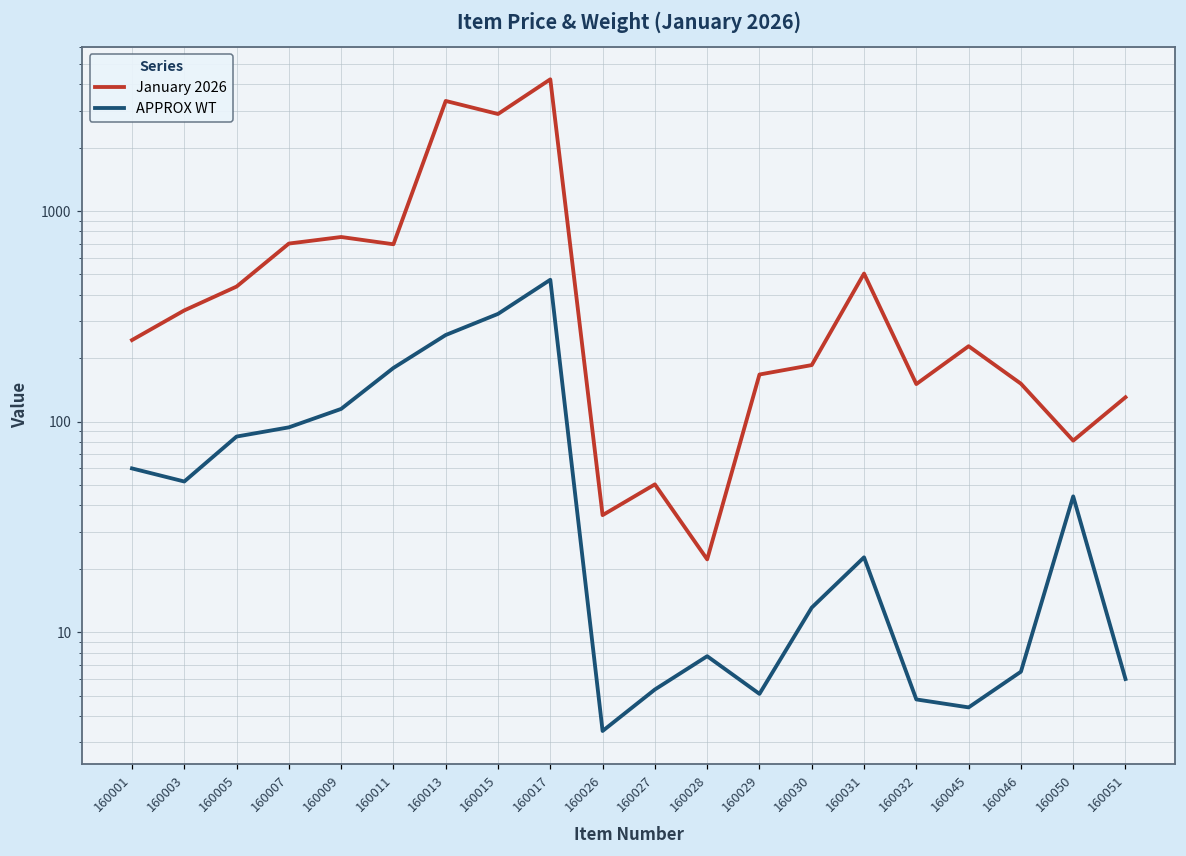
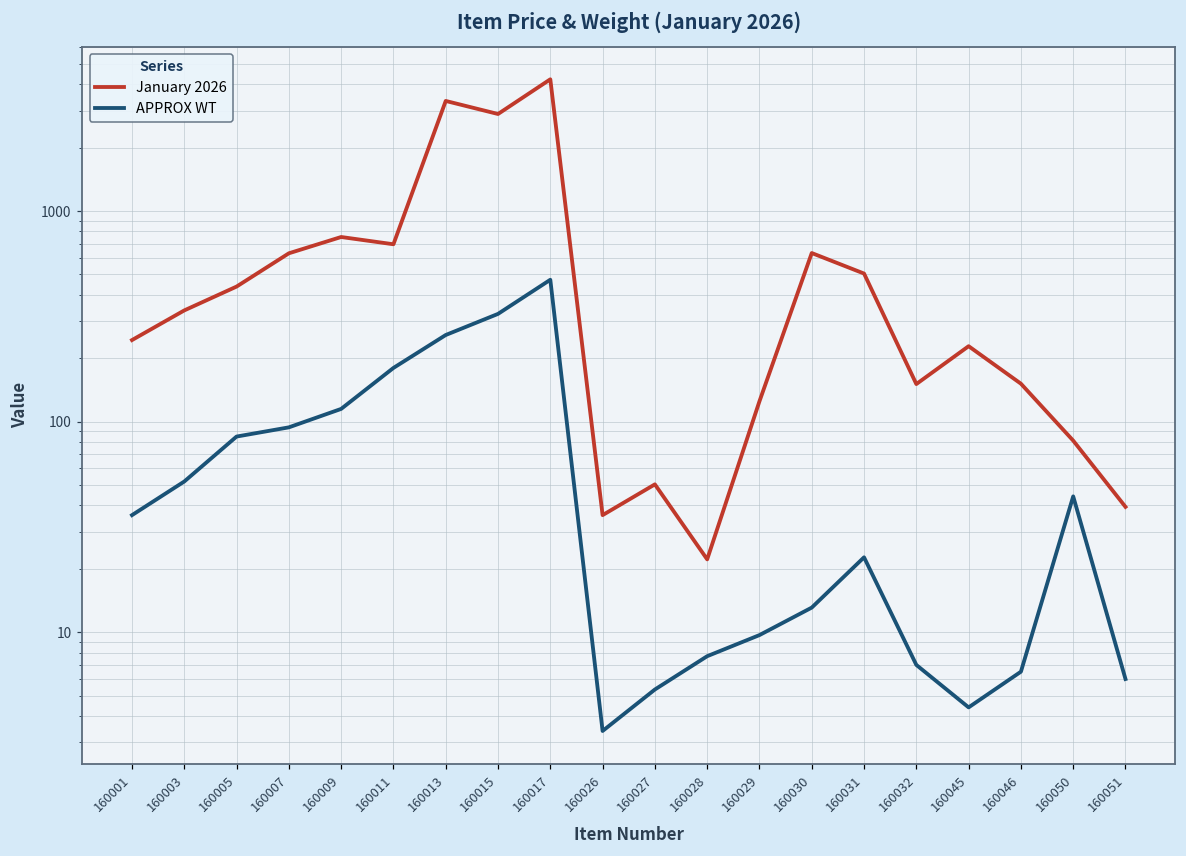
APPROX WT, 160001: 60 -> 36
January 2026, 160007: 700 -> 630
January 2026, 160029: 170 -> 130
APPROX WT, 160029: 5.1 -> 10
January 2026, 160030: 190 -> 630
APPROX WT, 160032: 4.8 -> 7.0
January 2026, 160051: 130 -> 39
